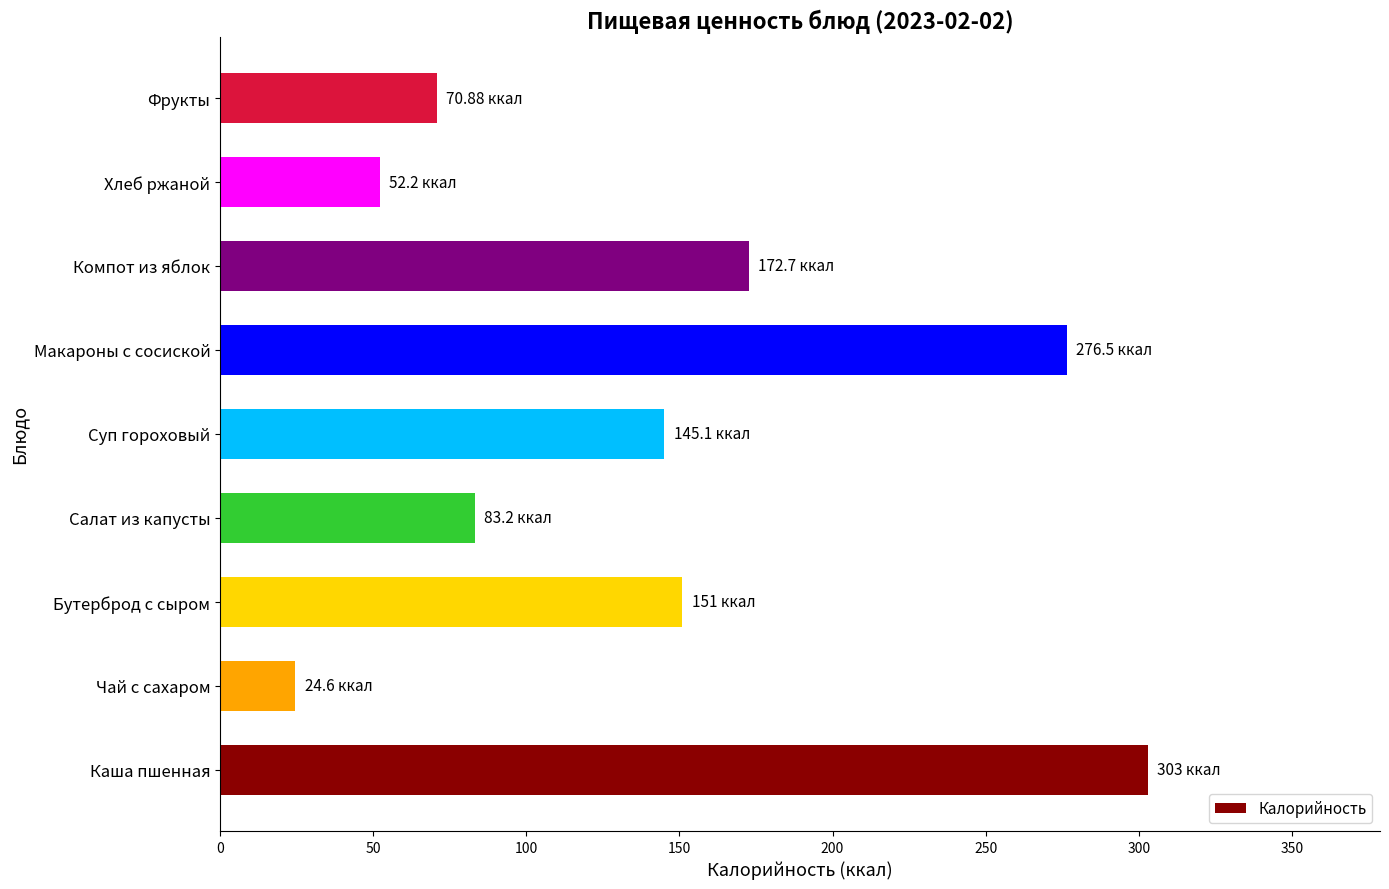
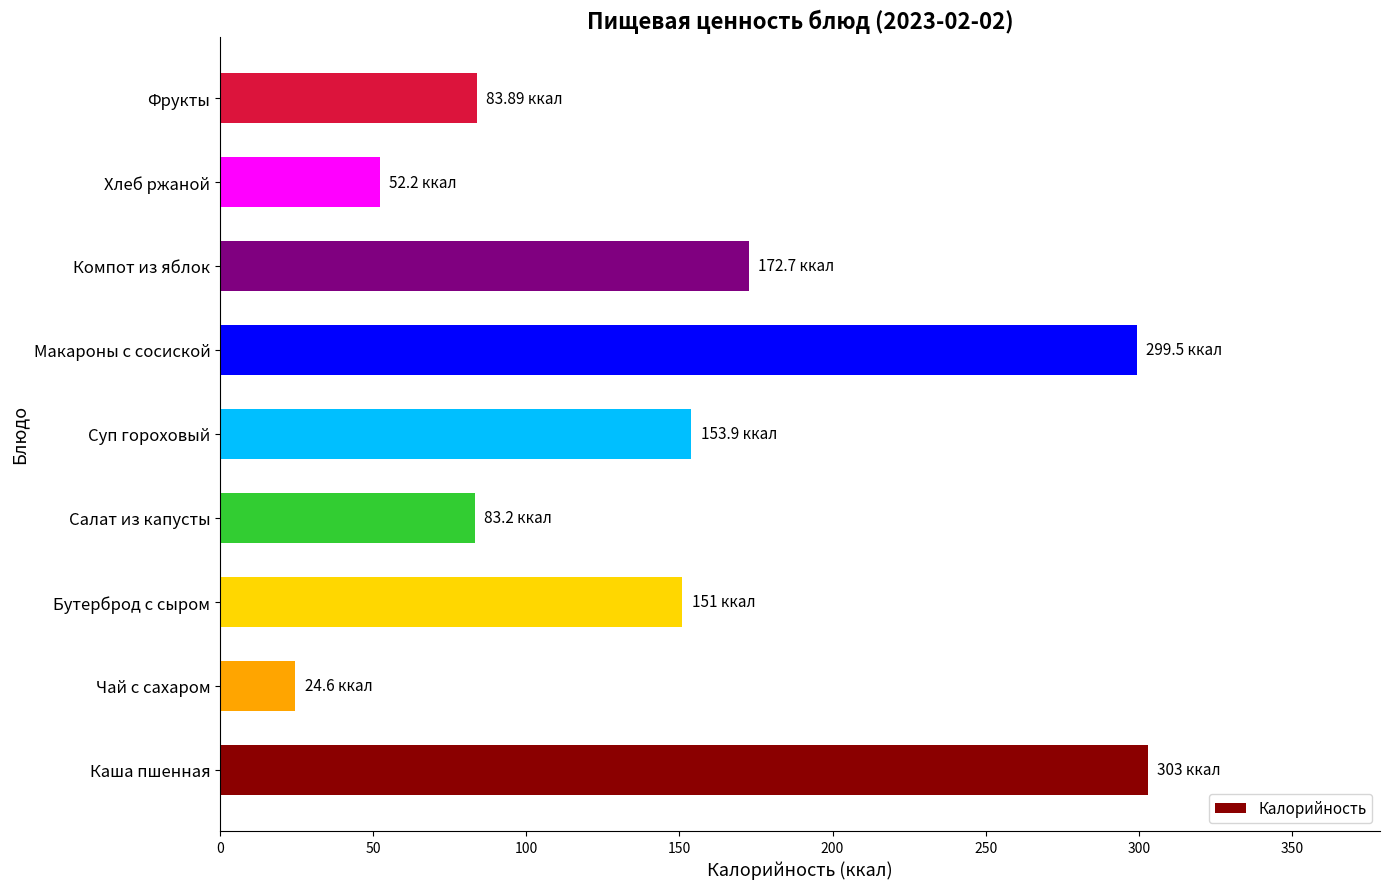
Фрукты: 70.88 -> 83.89
Макароны с сосиской: 276.5 -> 299.5
Суп гороховый: 145.1 -> 153.9
